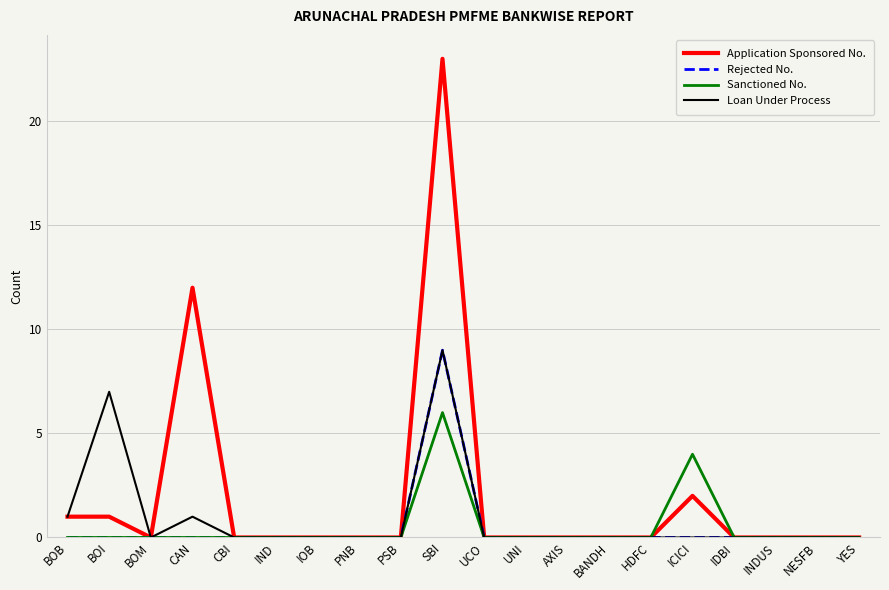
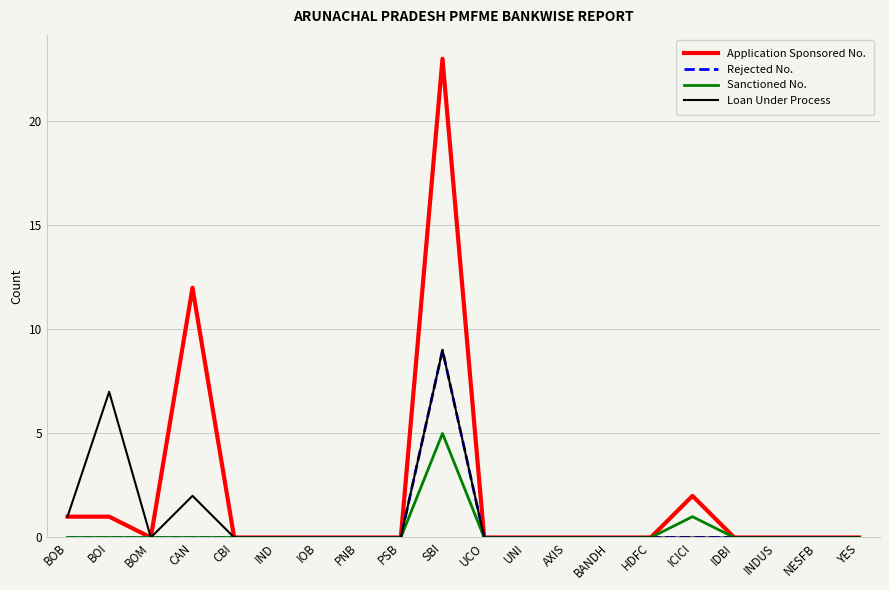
Loan Under Process, CAN: 1 -> 2
Sanctioned No., SBI: 6 -> 5
Sanctioned No., ICICI: 4 -> 1
